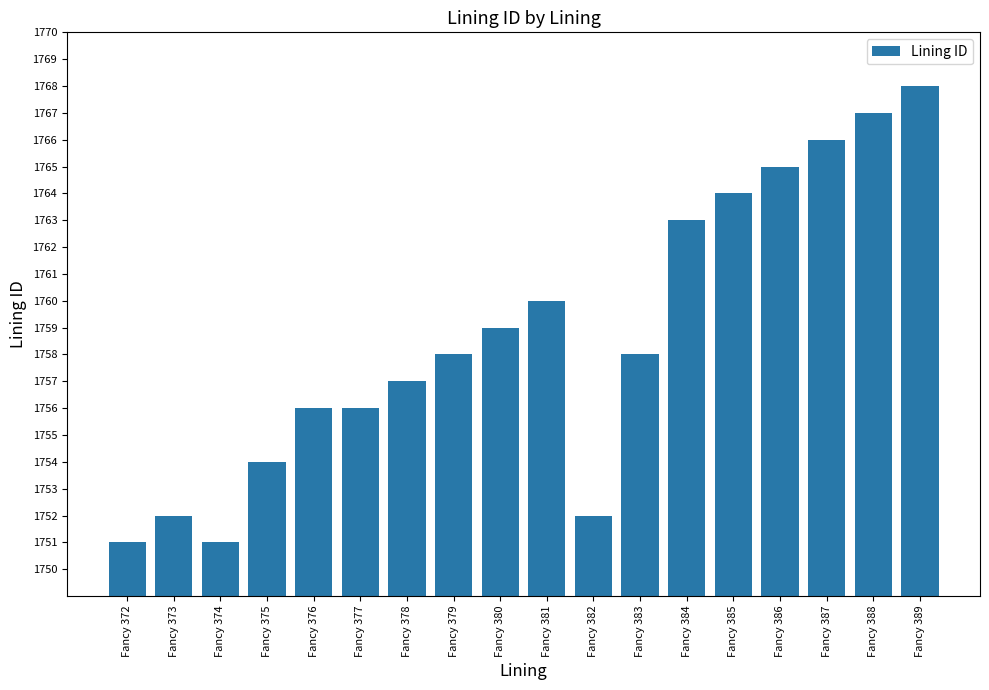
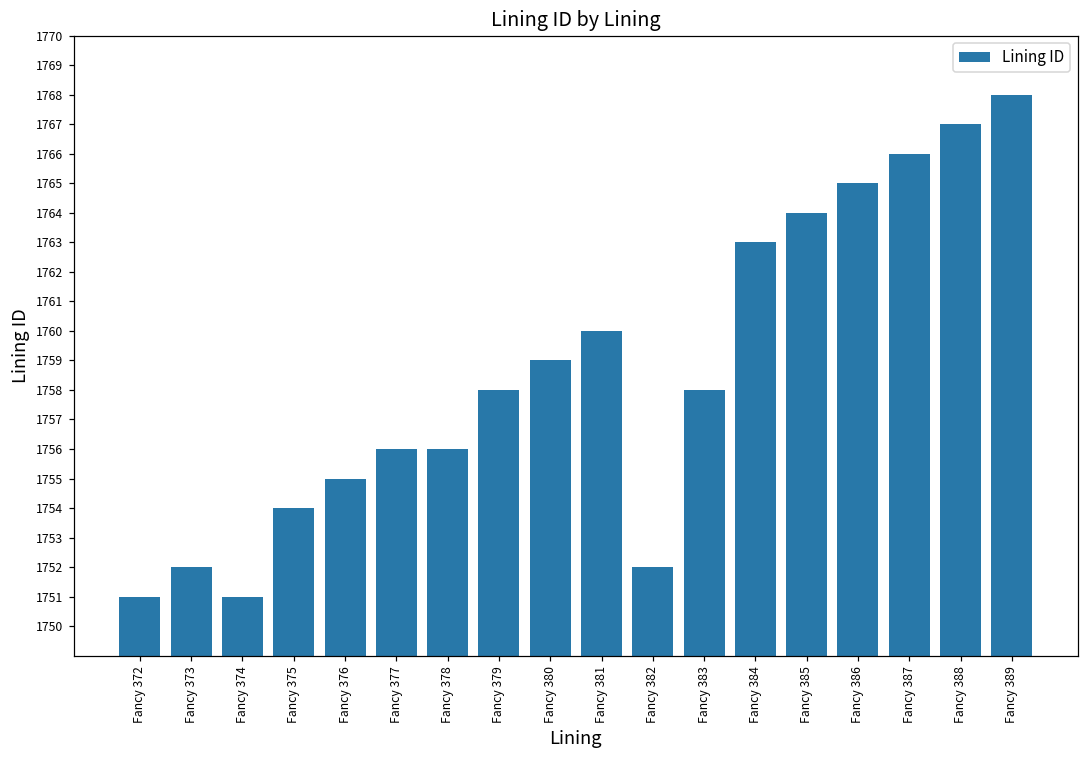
Fancy 376: 1756 -> 1755
Fancy 378: 1757 -> 1756
